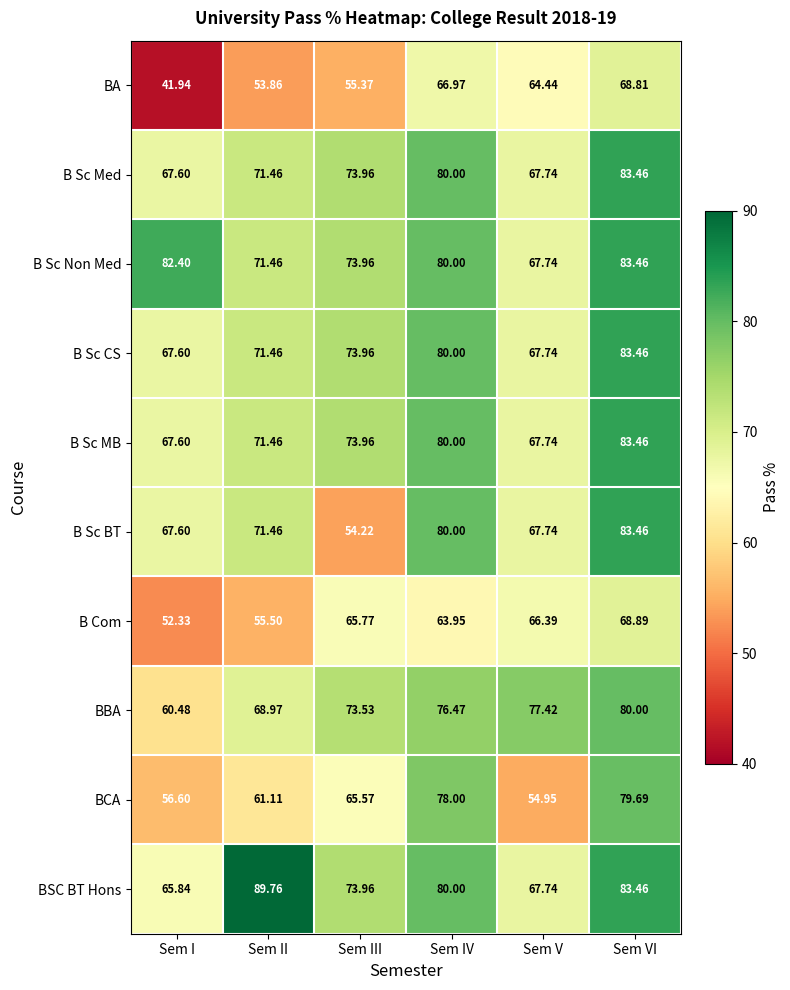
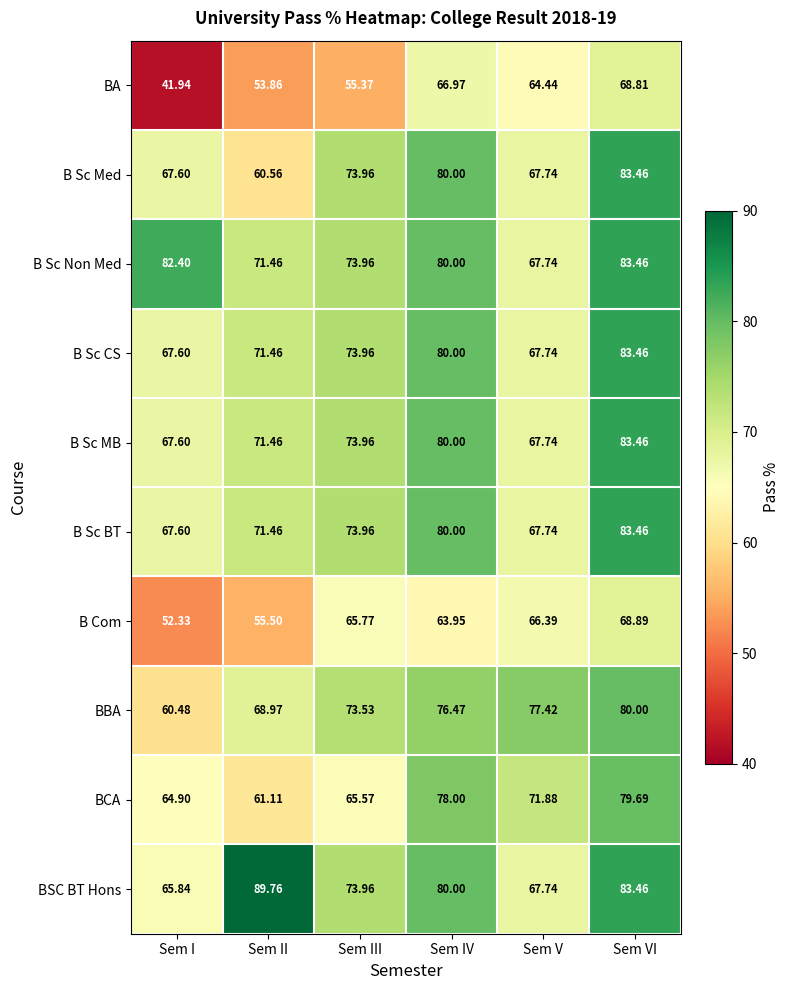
B Sc Med, Sem II: 71.46 -> 60.56
B Sc BT, Sem III: 54.22 -> 73.96
BCA, Sem I: 56.60 -> 64.90
BCA, Sem V: 54.95 -> 71.88
